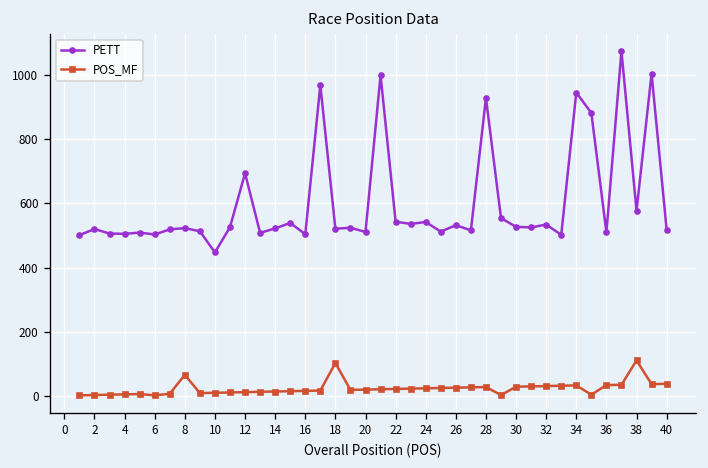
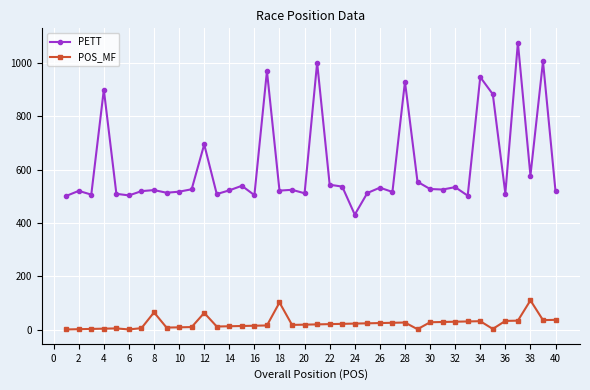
PETT, 4: 510 -> 900
PETT, 10: 450 -> 520
POS_MF, 12: 10 -> 60
PETT, 24: 540 -> 430
